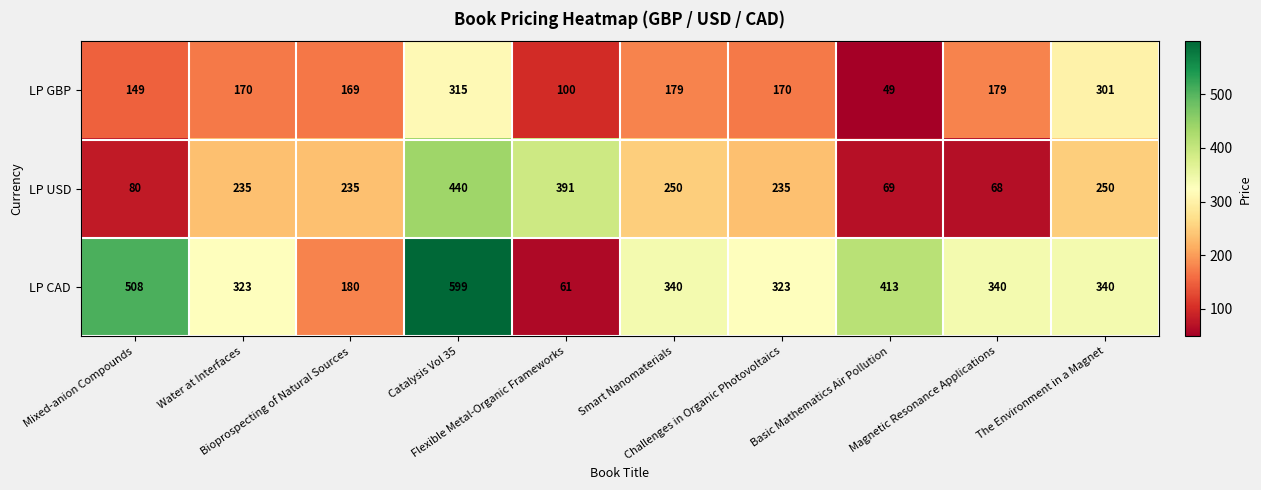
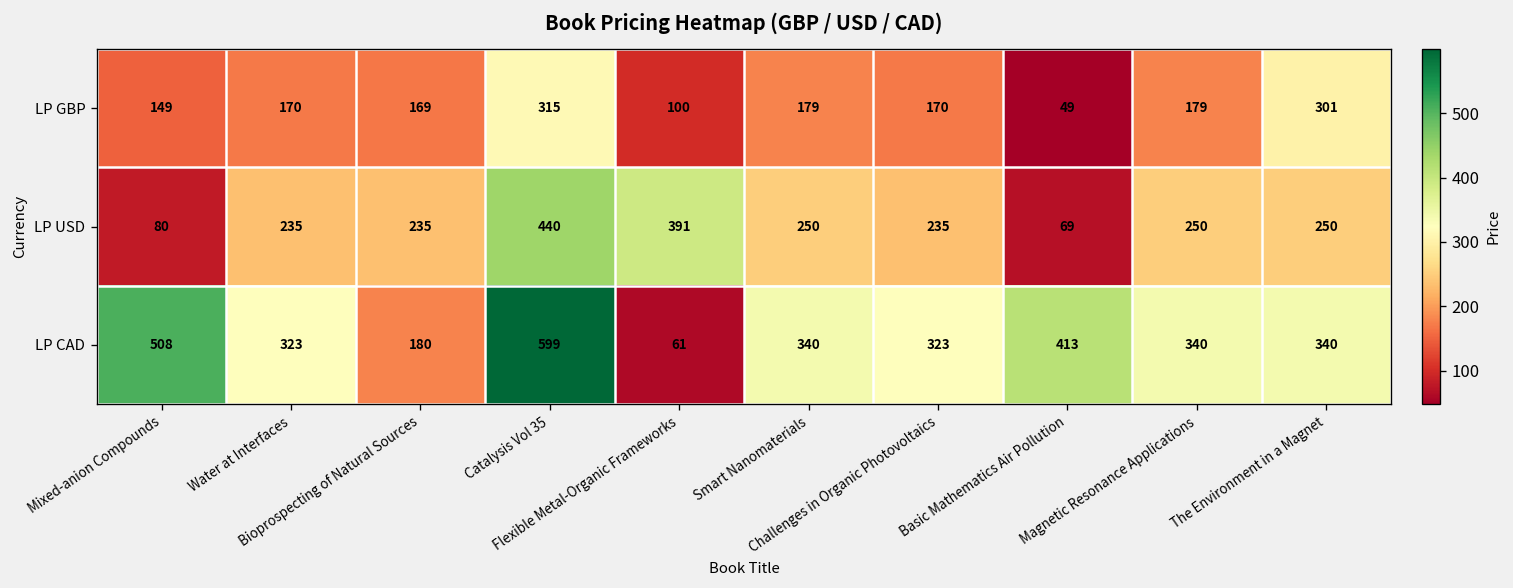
LP USD, Magnetic Resonance Applications: 68 -> 250
